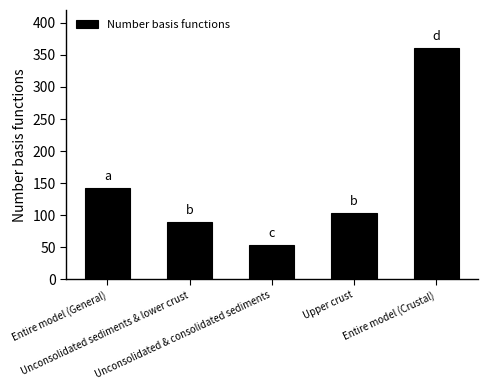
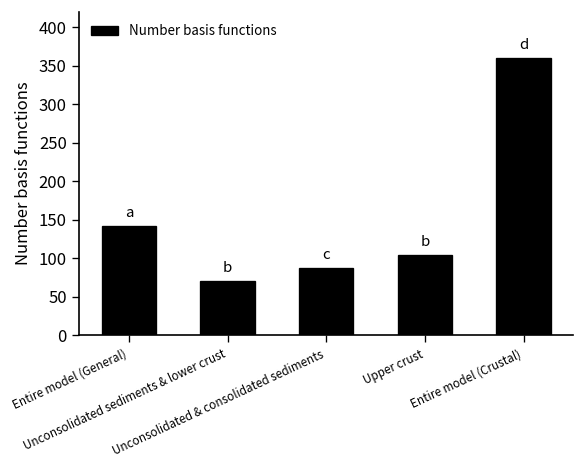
Unconsolidated sediments & lower crust: 90 -> 70
Unconsolidated & consolidated sediments: 50 -> 90
